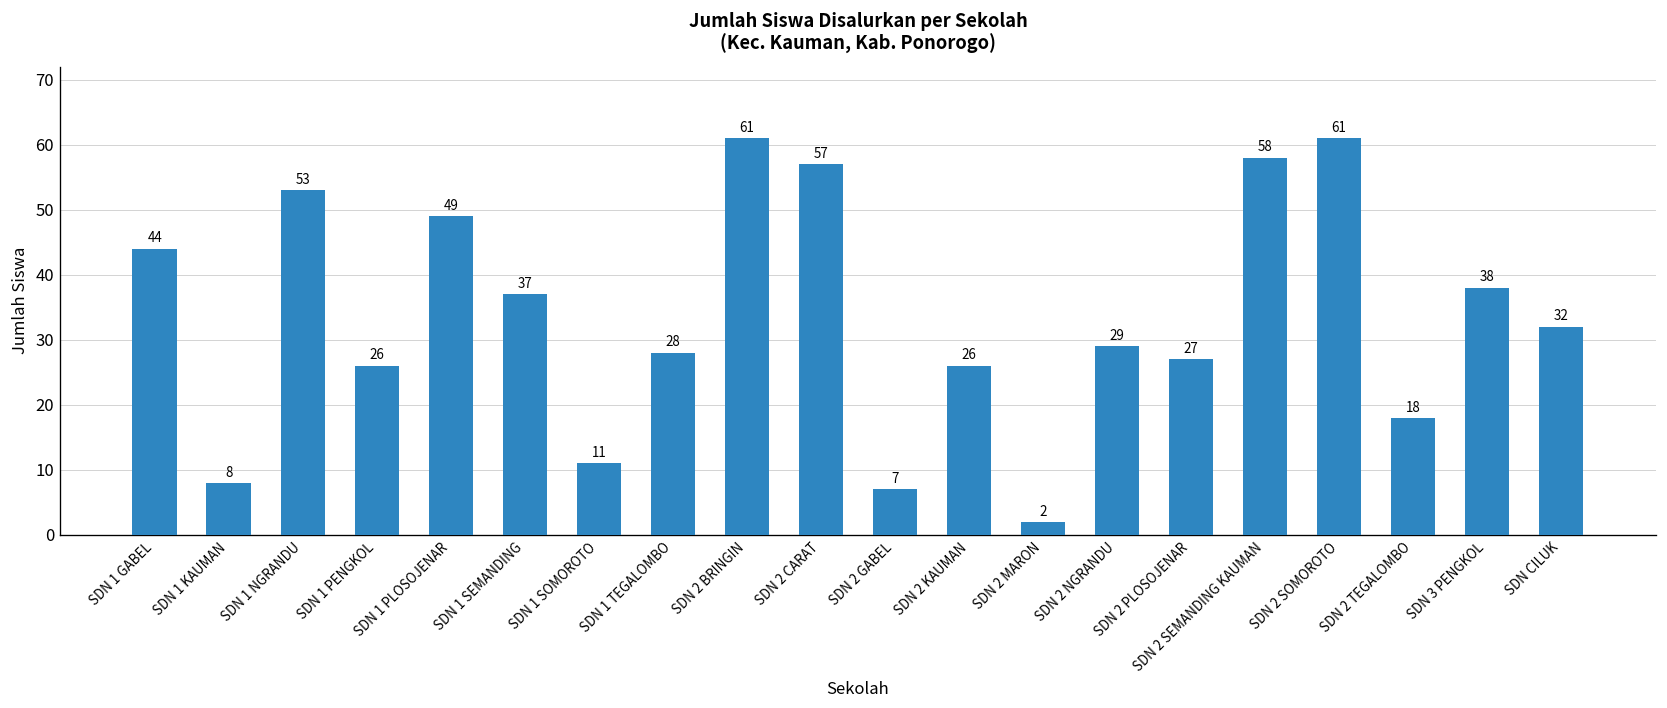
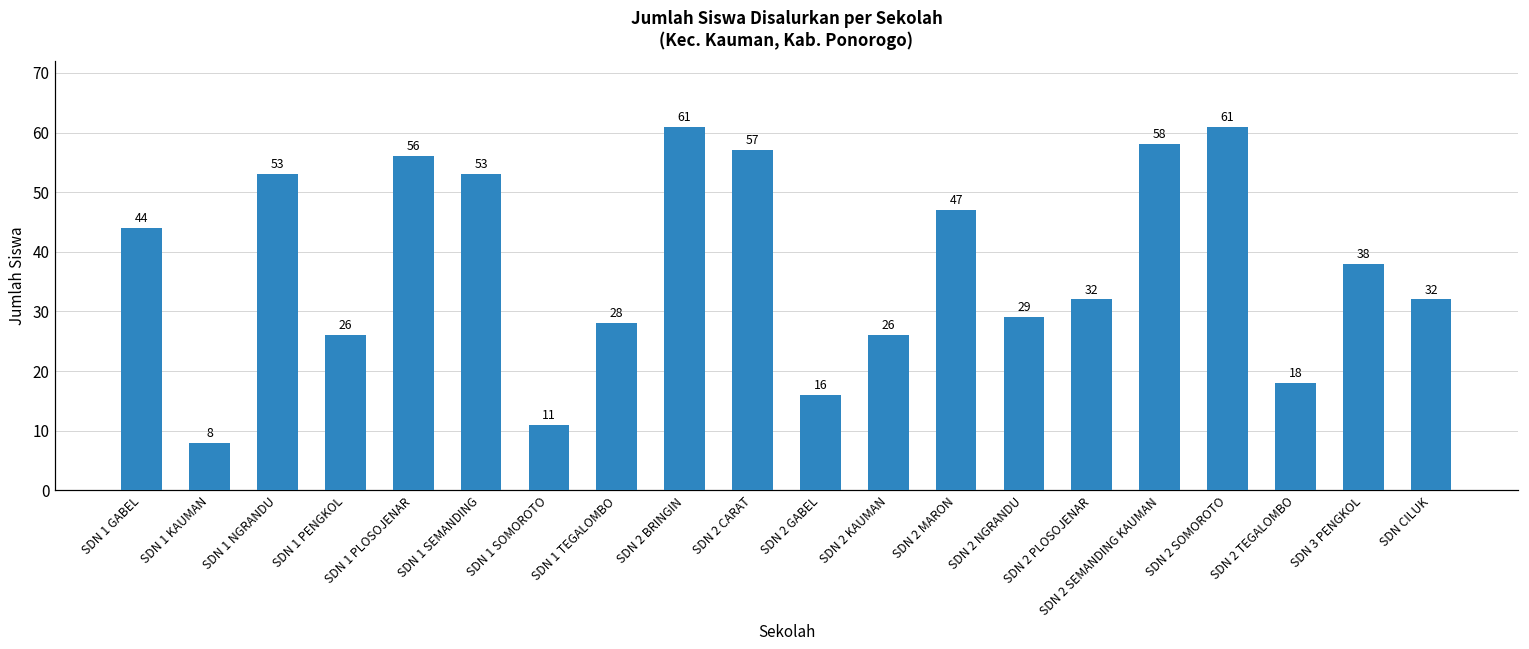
SDN 1 PLOSOJENAR: 49 -> 56
SDN 1 SEMANDING: 37 -> 53
SDN 2 GABEL: 7 -> 16
SDN 2 MARON: 2 -> 47
SDN 2 PLOSOJENAR: 27 -> 32
